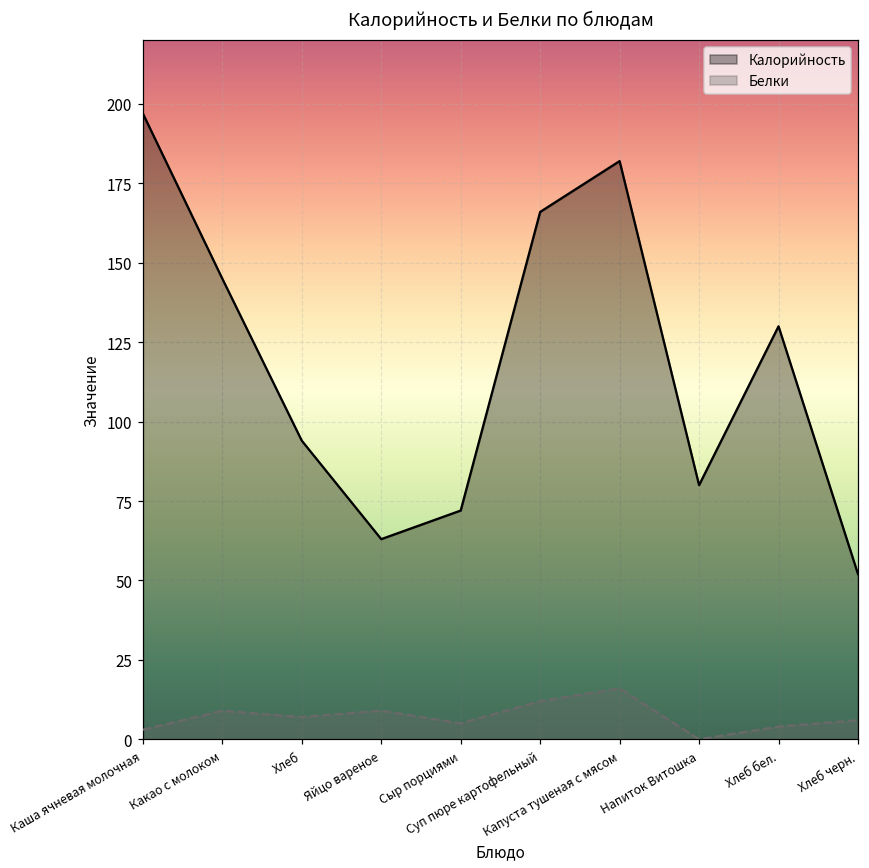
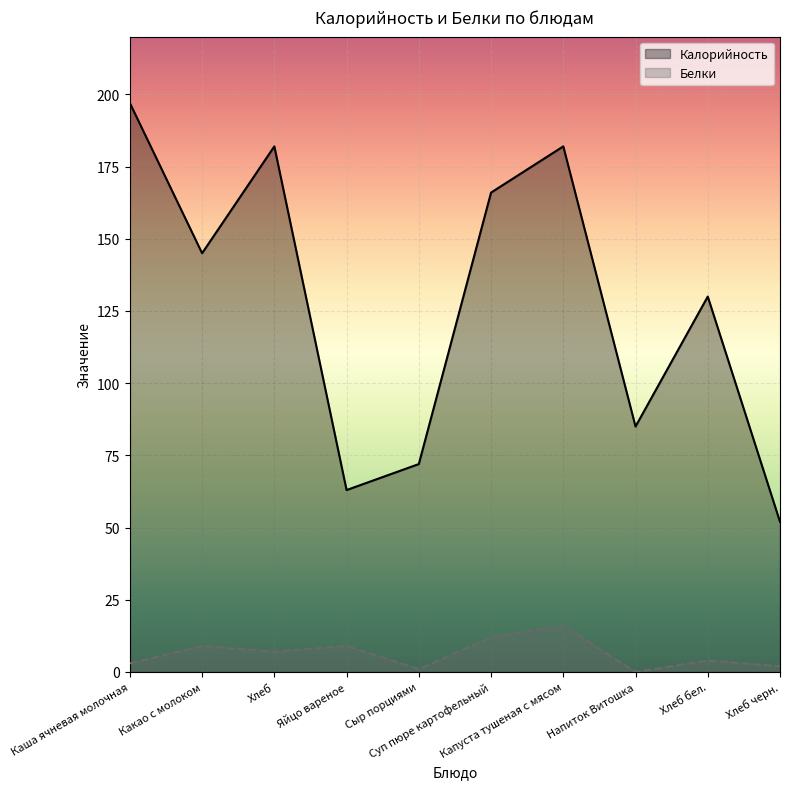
Калорийность, Хлеб: 94 -> 182
Белки, Сыр порциями: 5 -> 1
Калорийность, Напиток Витошка: 80 -> 85
Белки, Хлеб черн.: 6 -> 2
